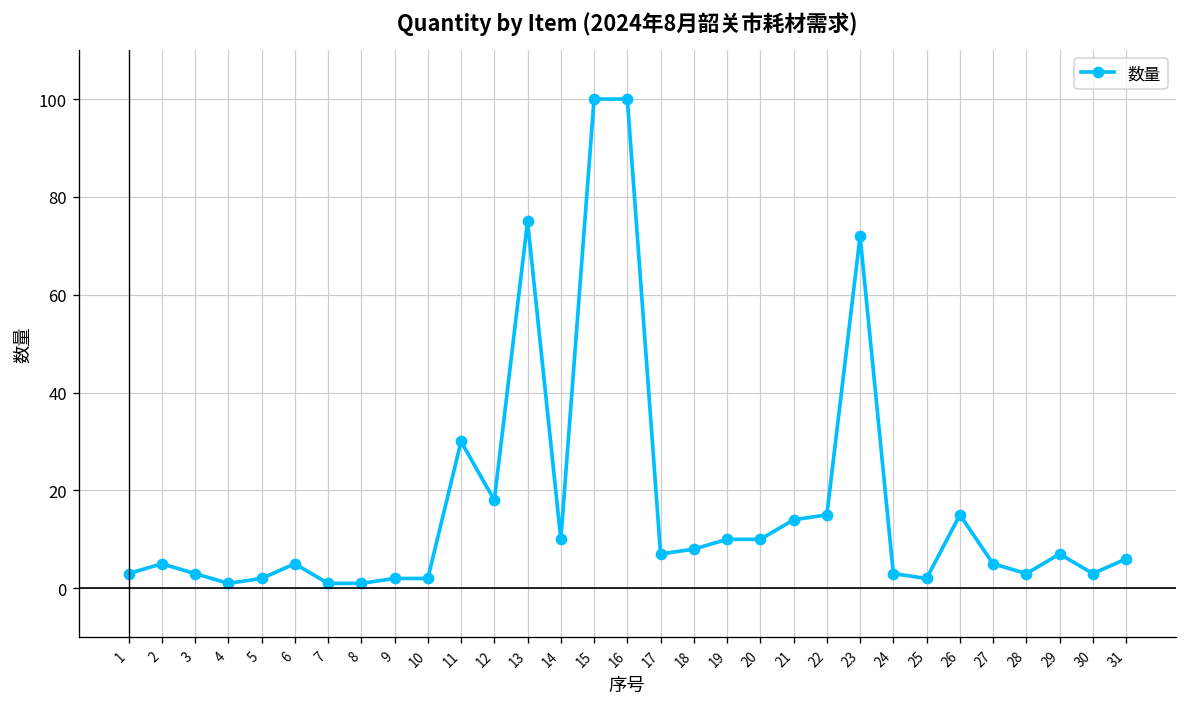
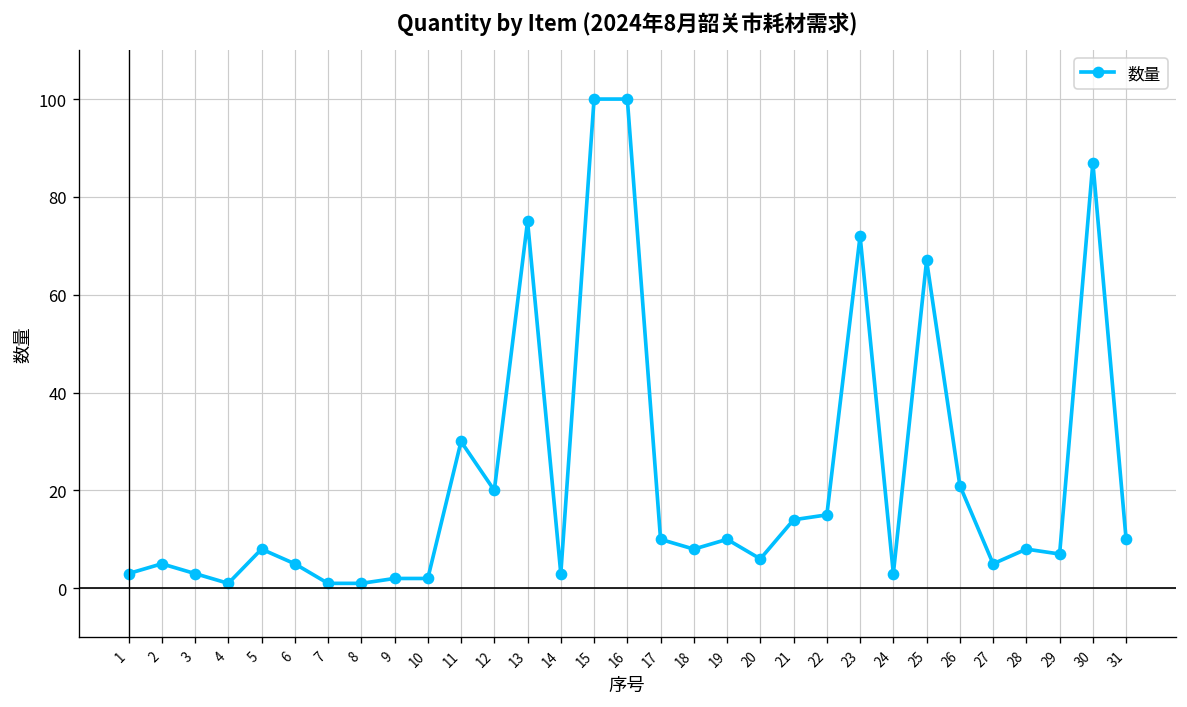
5: 2 -> 8
12: 18 -> 20
14: 10 -> 3
17: 7 -> 10
20: 10 -> 6
25: 2 -> 67
26: 15 -> 21
28: 3 -> 8
30: 3 -> 87
31: 6 -> 10
